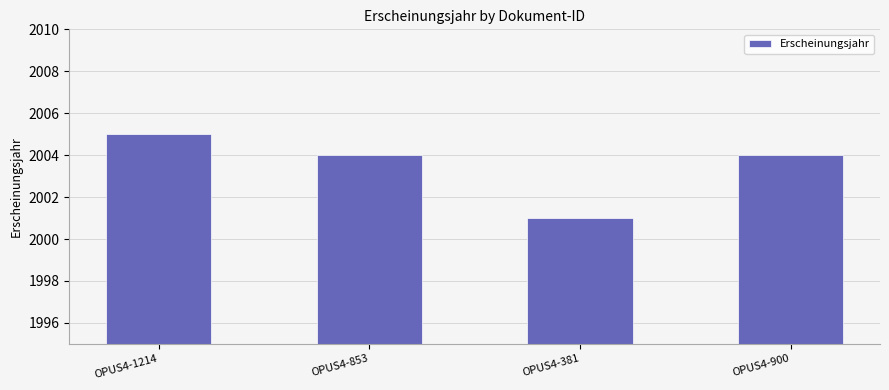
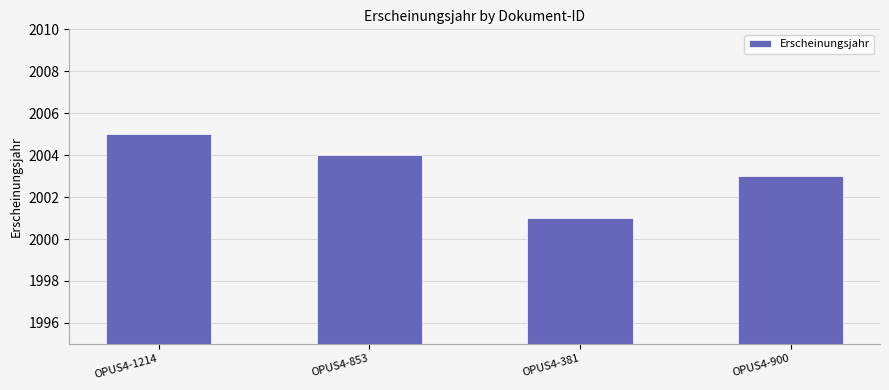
OPUS4-900: 2004 -> 2003
